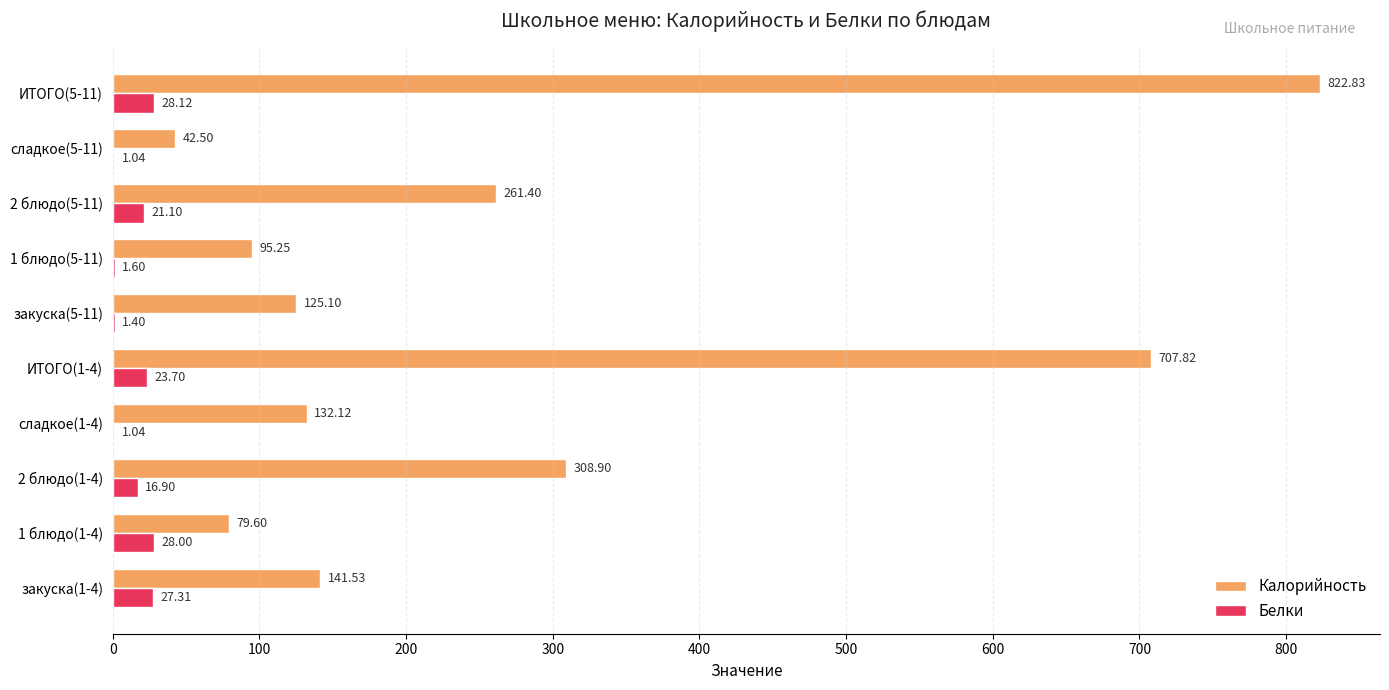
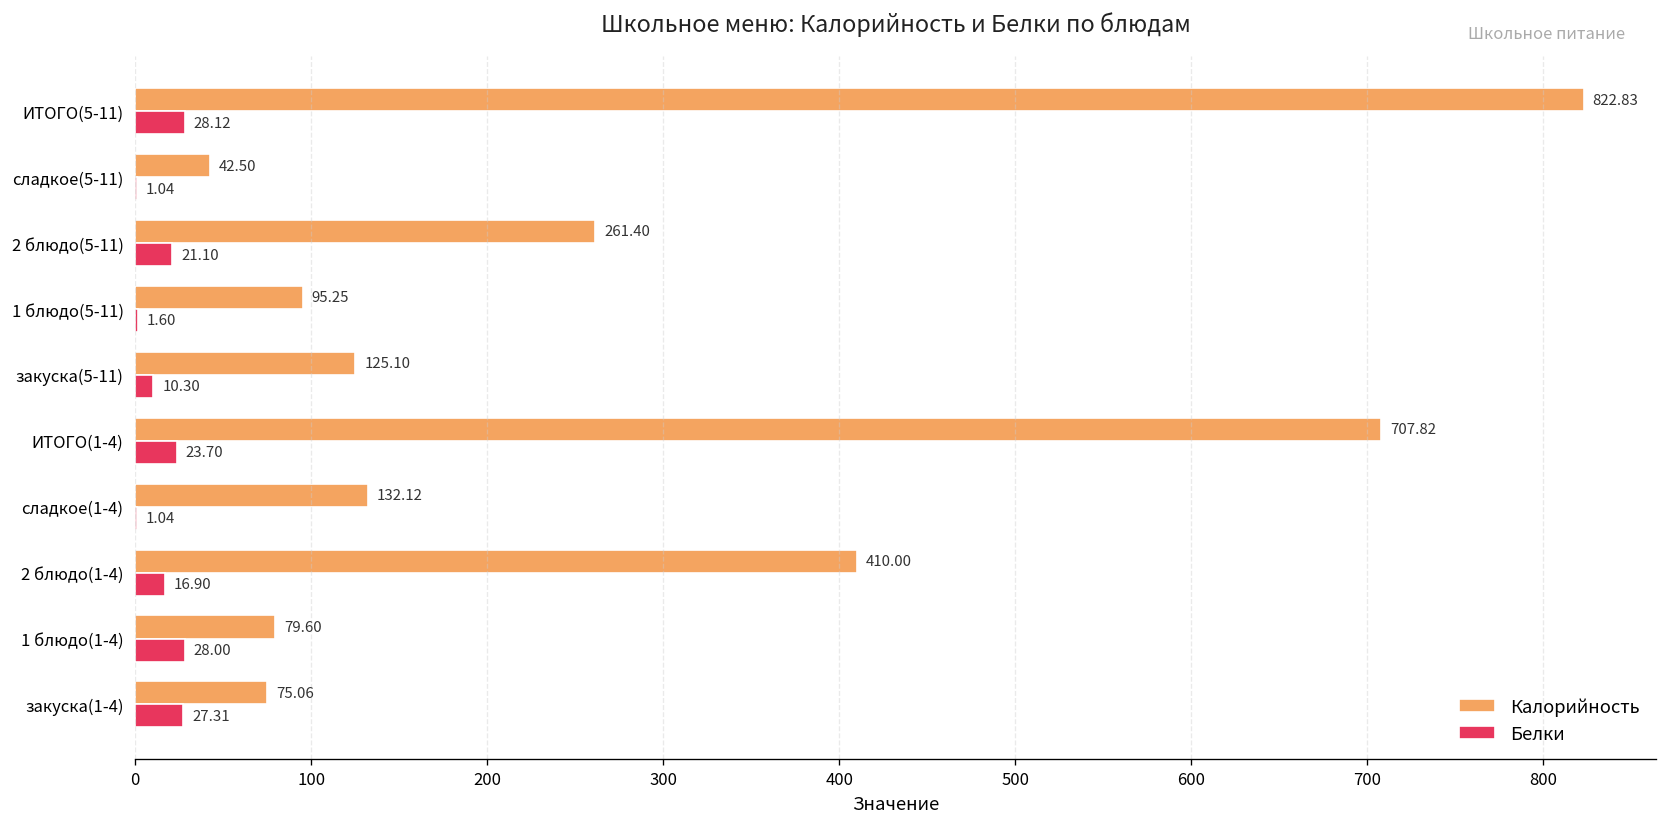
Белки, закуска(5-11): 1.40 -> 10.30
Калорийность, 2 блюдо(1-4): 308.90 -> 410.00
Калорийность, закуска(1-4): 141.53 -> 75.06
